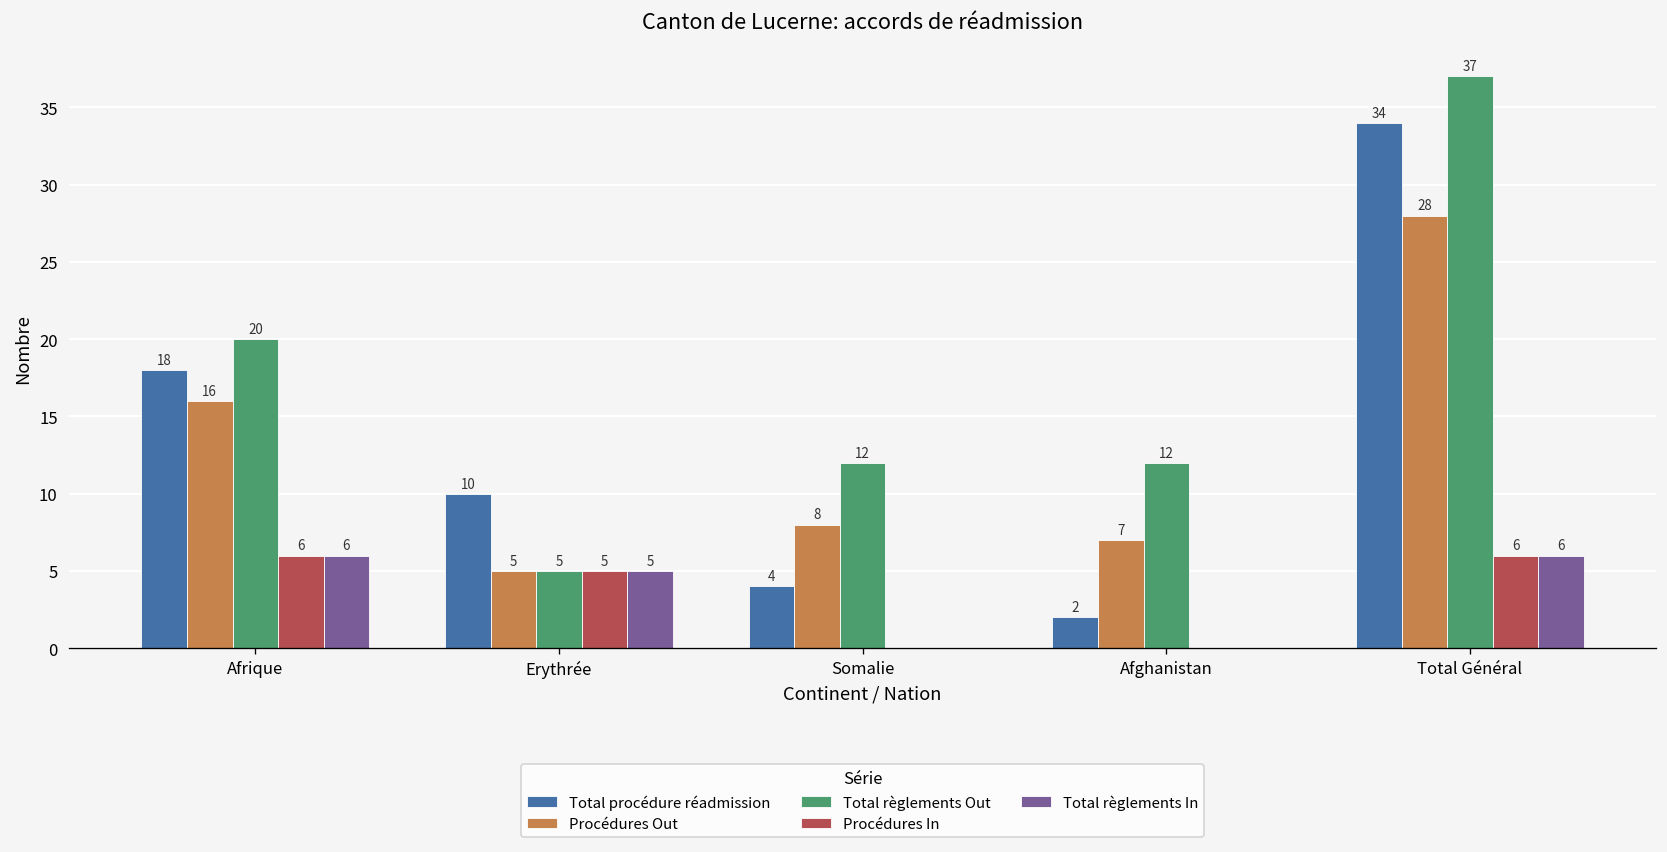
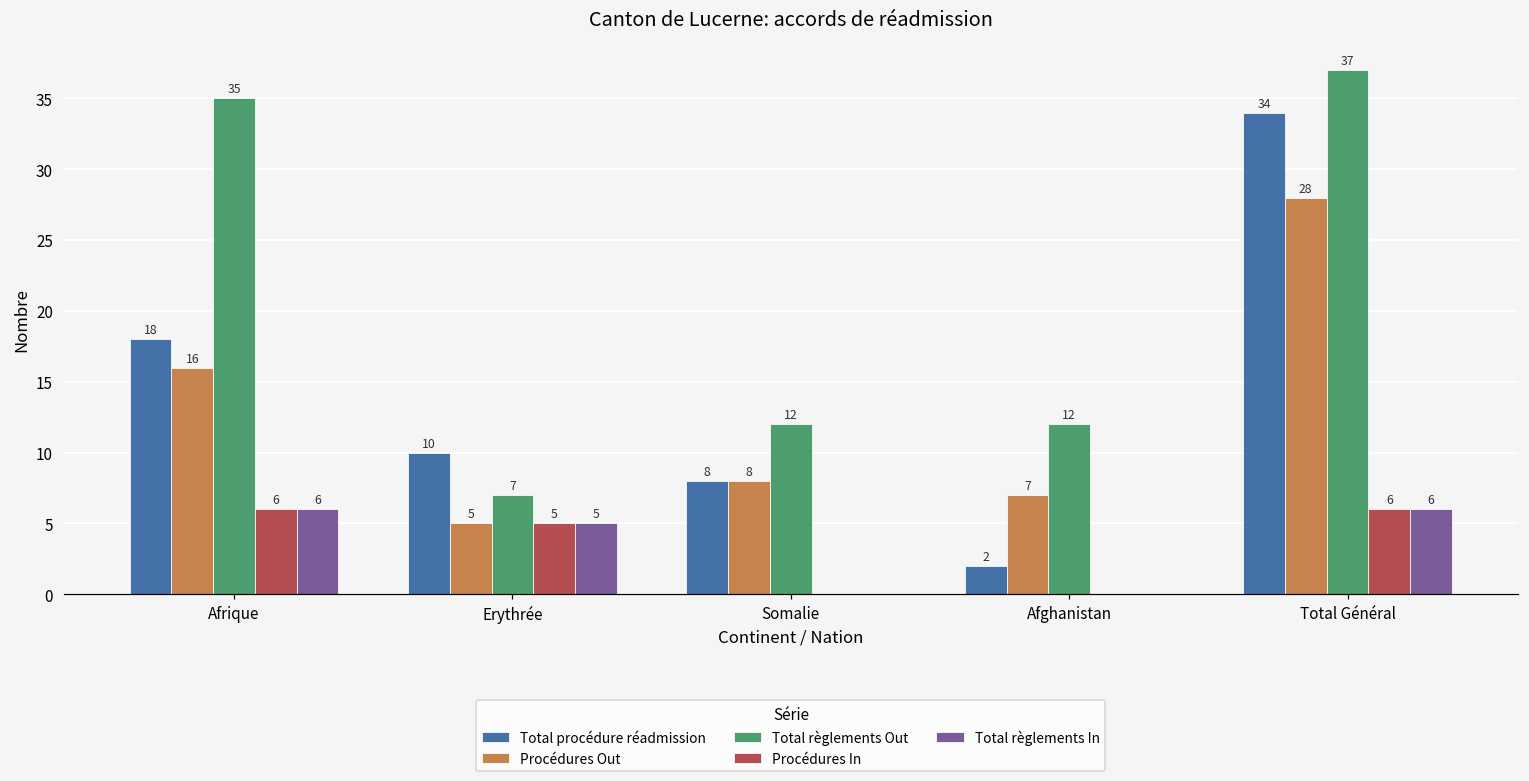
Total règlements Out, Afrique: 20 -> 35
Total règlements Out, Erythrée: 5 -> 7
Total procédure réadmission, Somalie: 4 -> 8
